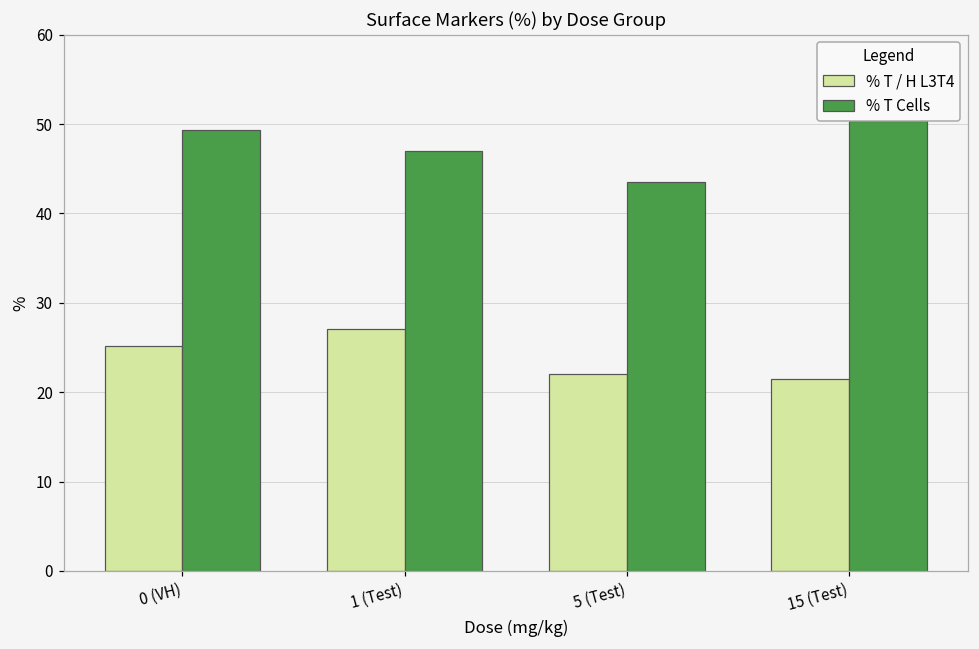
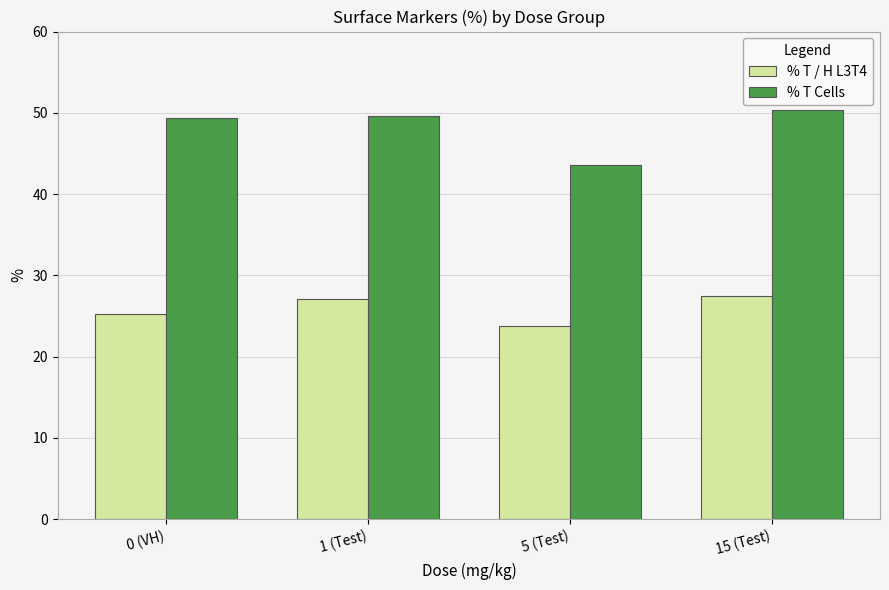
% T Cells, 1 (Test): 47 -> 50
% T / H L3T4, 5 (Test): 22 -> 24
% T / H L3T4, 15 (Test): 22 -> 27
